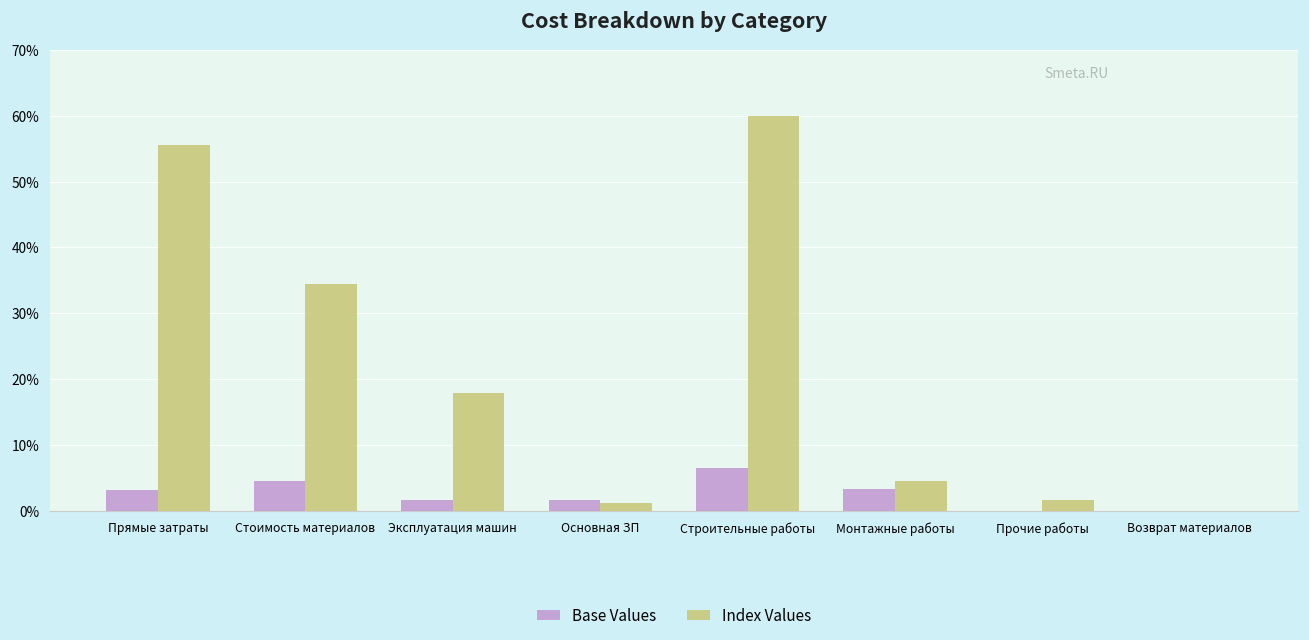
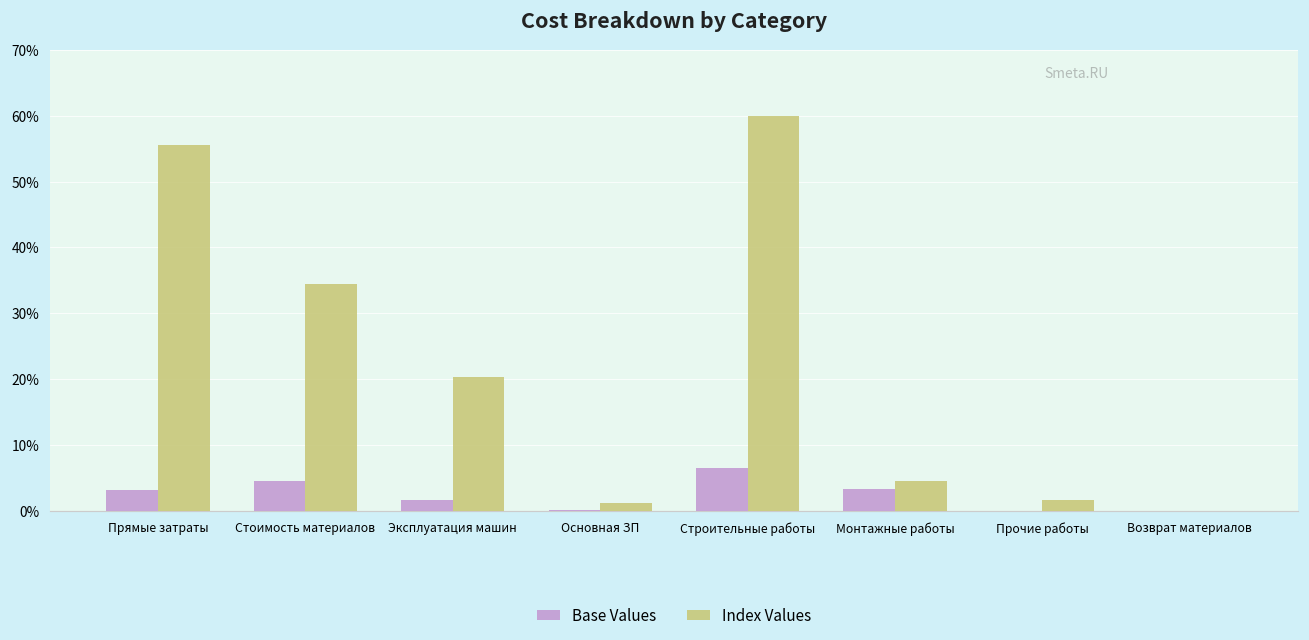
Index Values, Эксплуатация машин: 18% -> 20%
Base Values, Основная ЗП: 2% -> 0%
